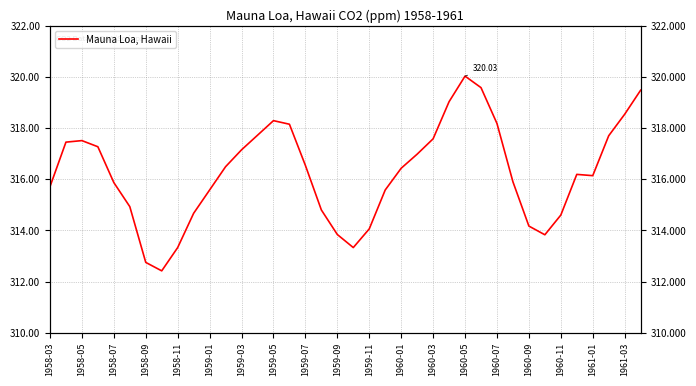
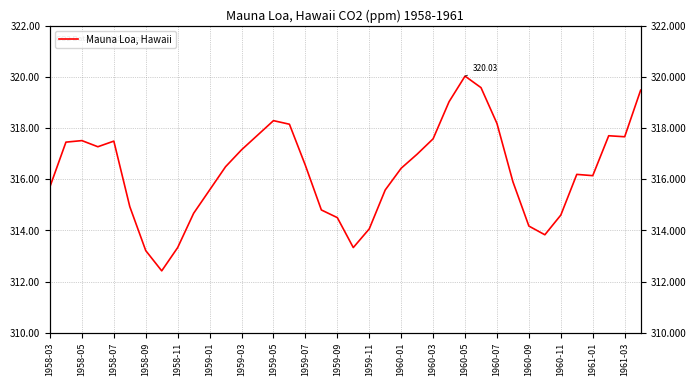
1958-07: 315.9 -> 317.5
1958-09: 312.8 -> 313.2
1959-09: 313.8 -> 314.5
1961-03: 318.5 -> 317.7
